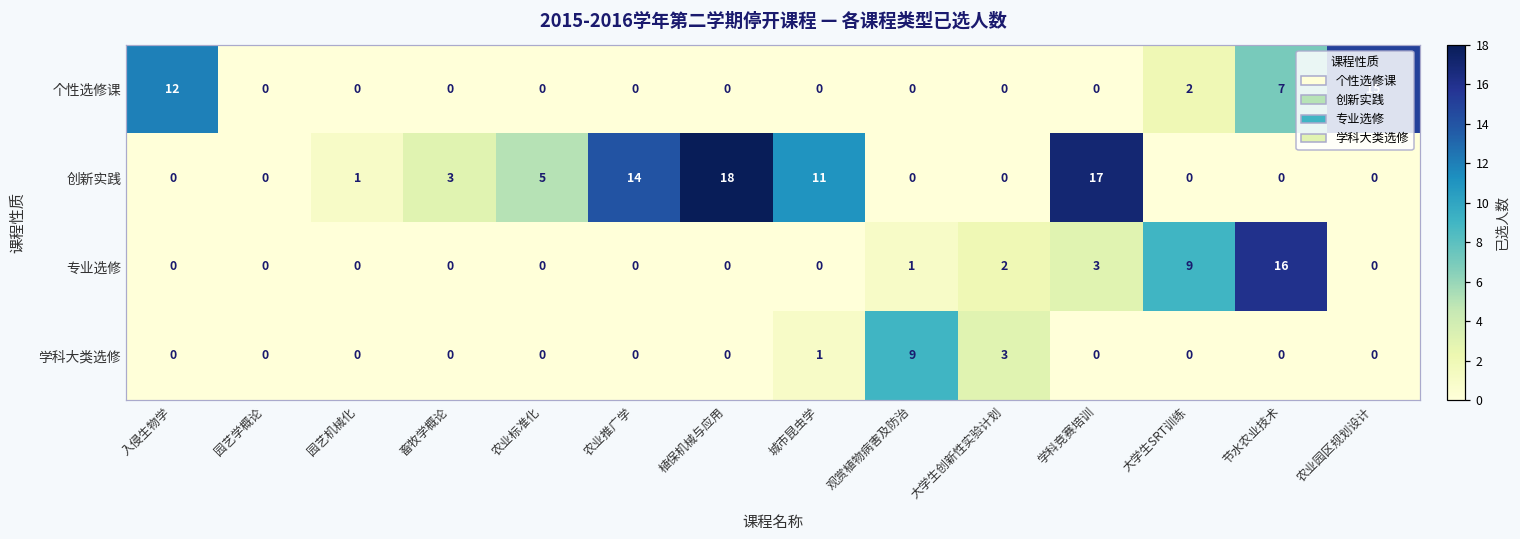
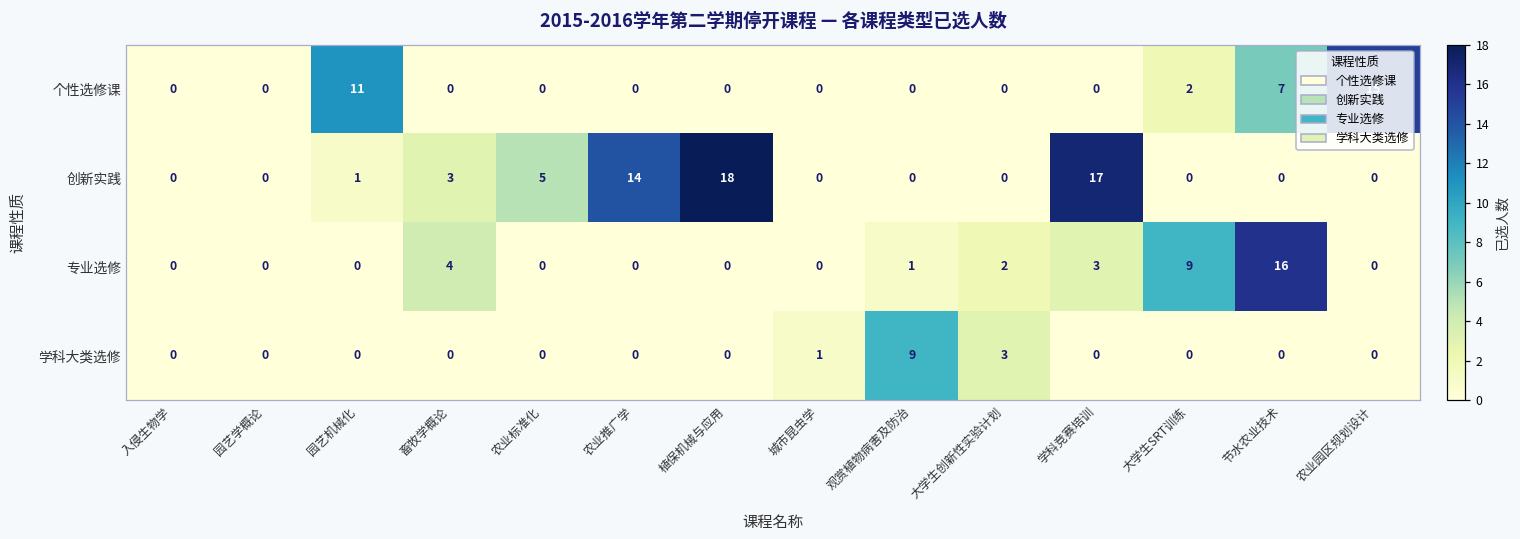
个性选修课, 入侵生物学: 12 -> 0
个性选修课, 园艺机械化: 0 -> 11
创新实践, 城市昆虫学: 11 -> 0
专业选修, 畜牧学概论: 0 -> 4
